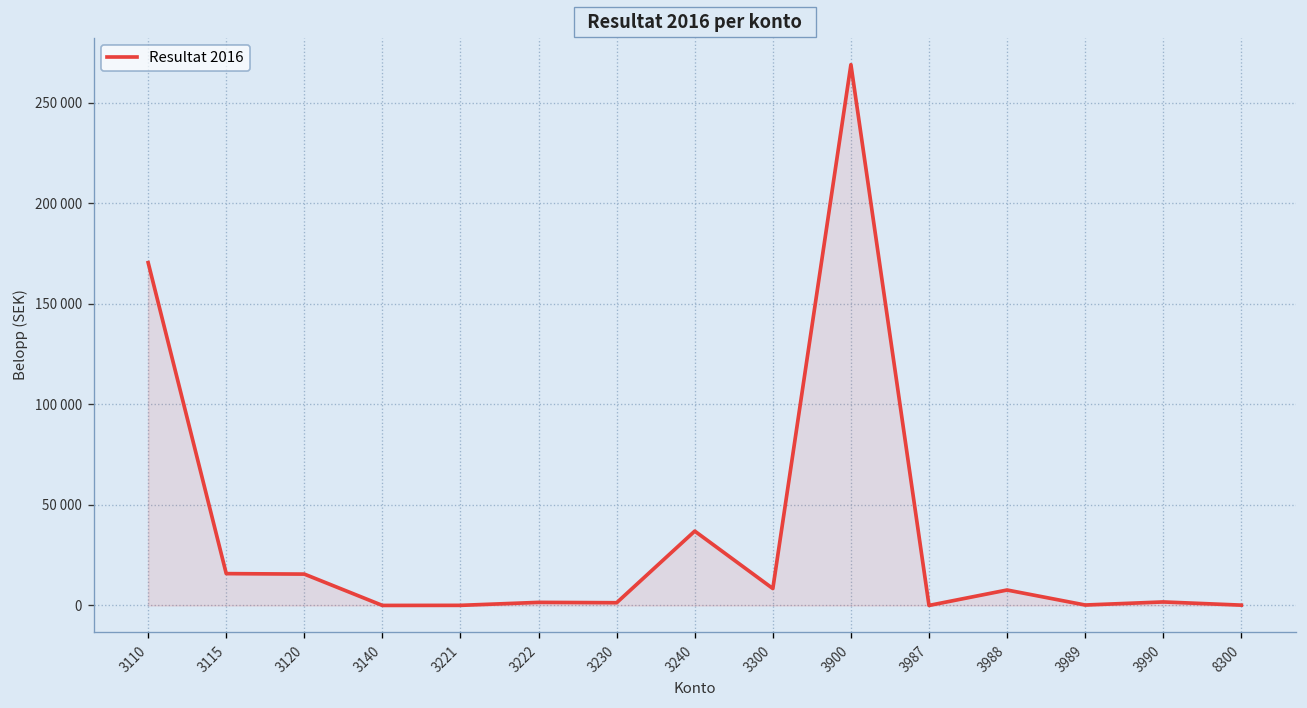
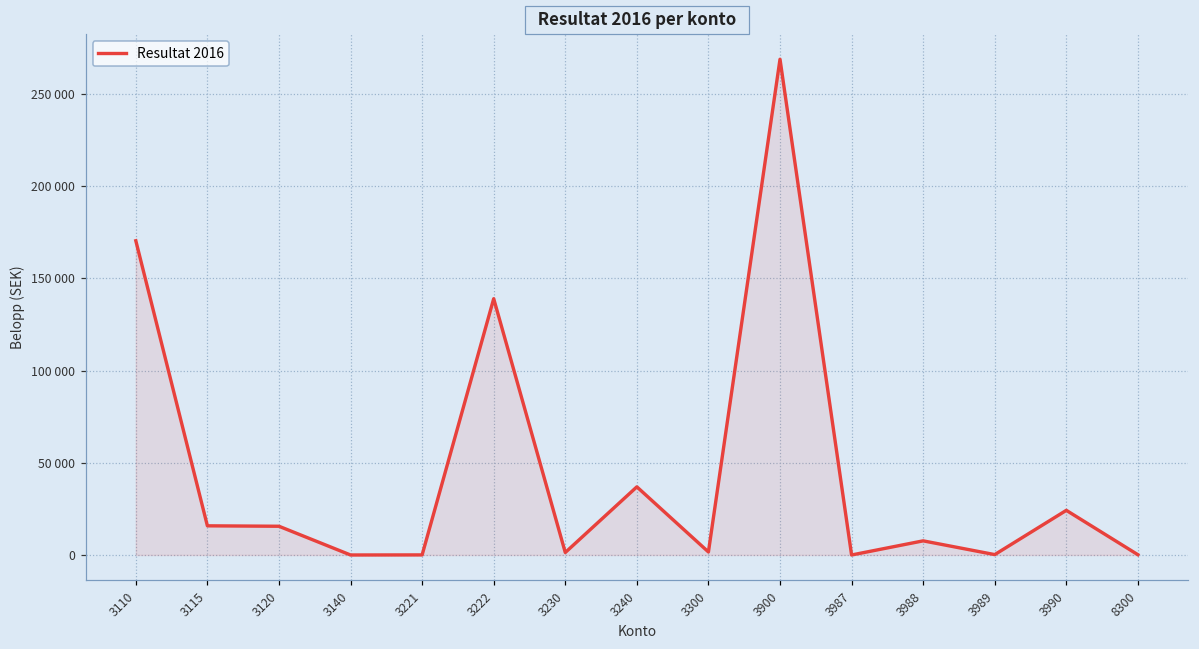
3222: 2000 -> 139000
3300: 8000 -> 2000
3990: 2000 -> 24000
